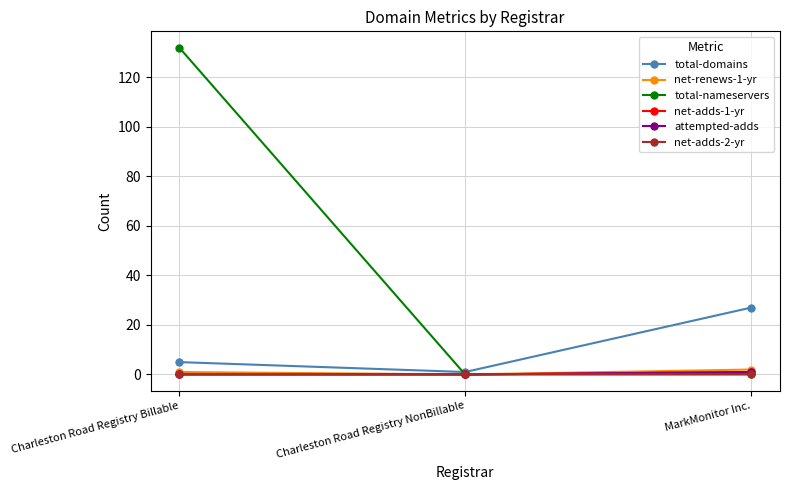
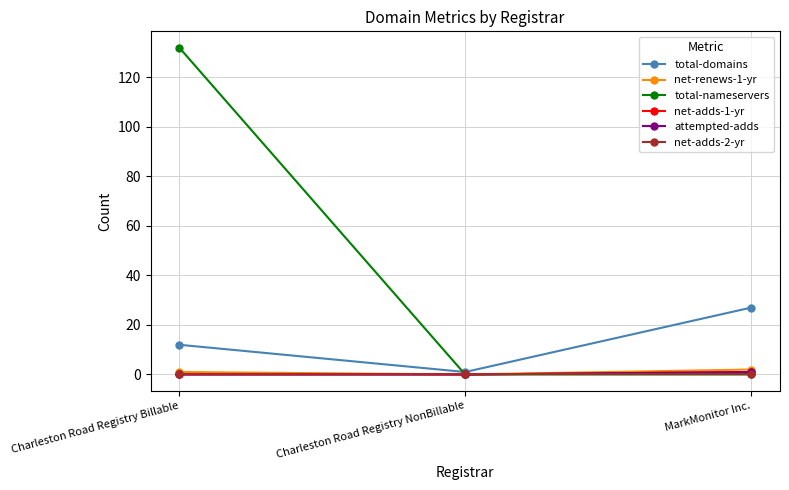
total-domains, Charleston Road Registry Billable: 5 -> 12
